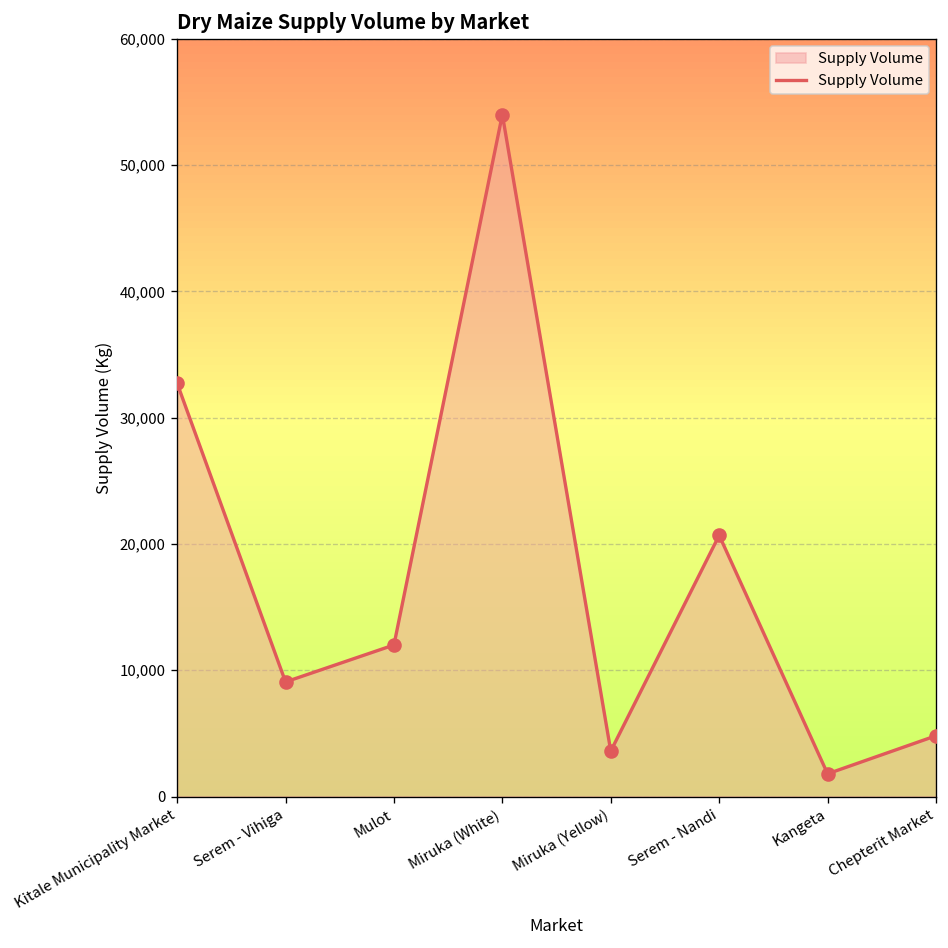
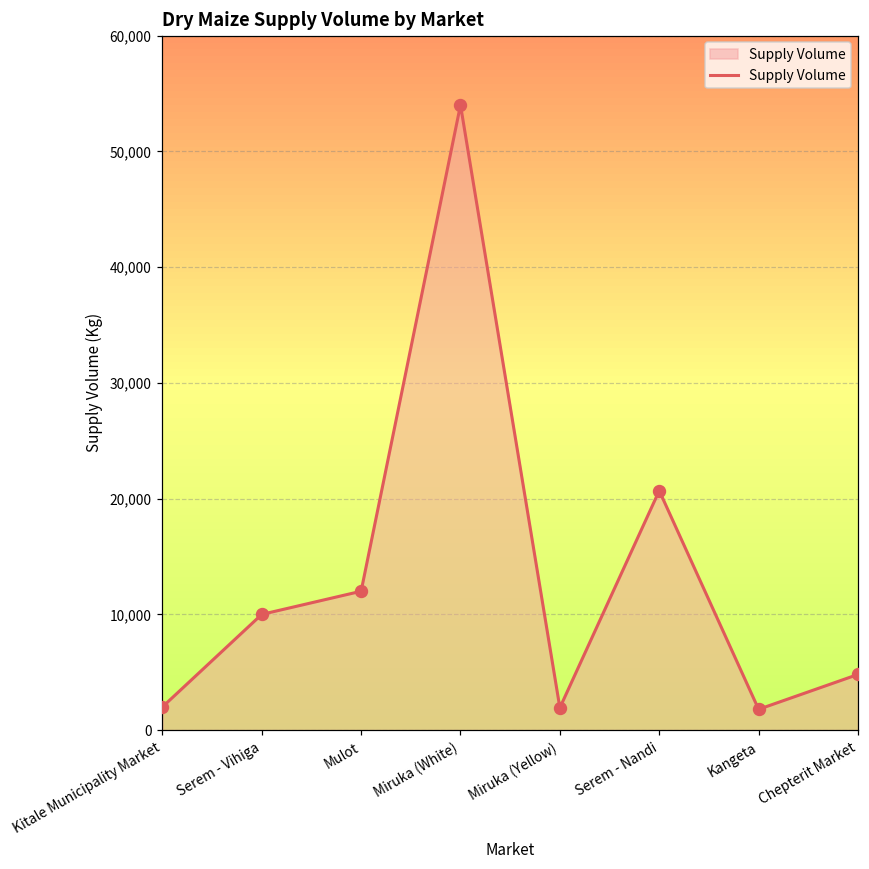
Kitale Municipality Market: 32,700 -> 2,000
Serem - Vihiga: 9,100 -> 10,000
Miruka (Yellow): 3,600 -> 1,900
